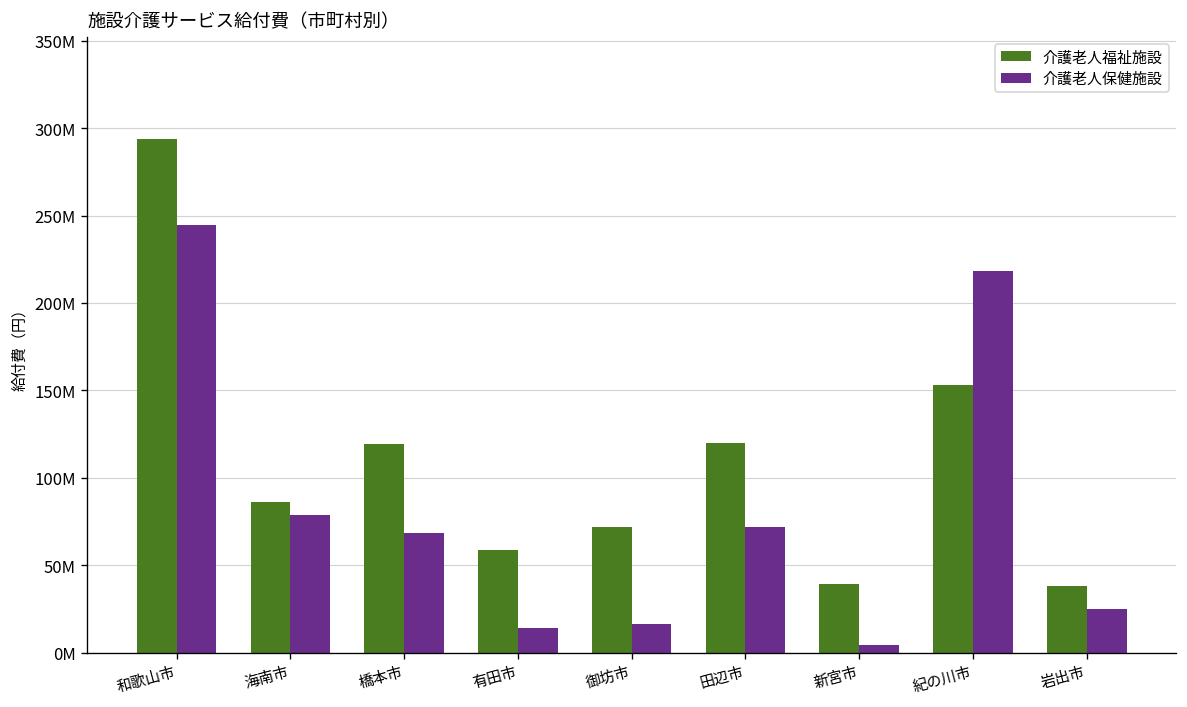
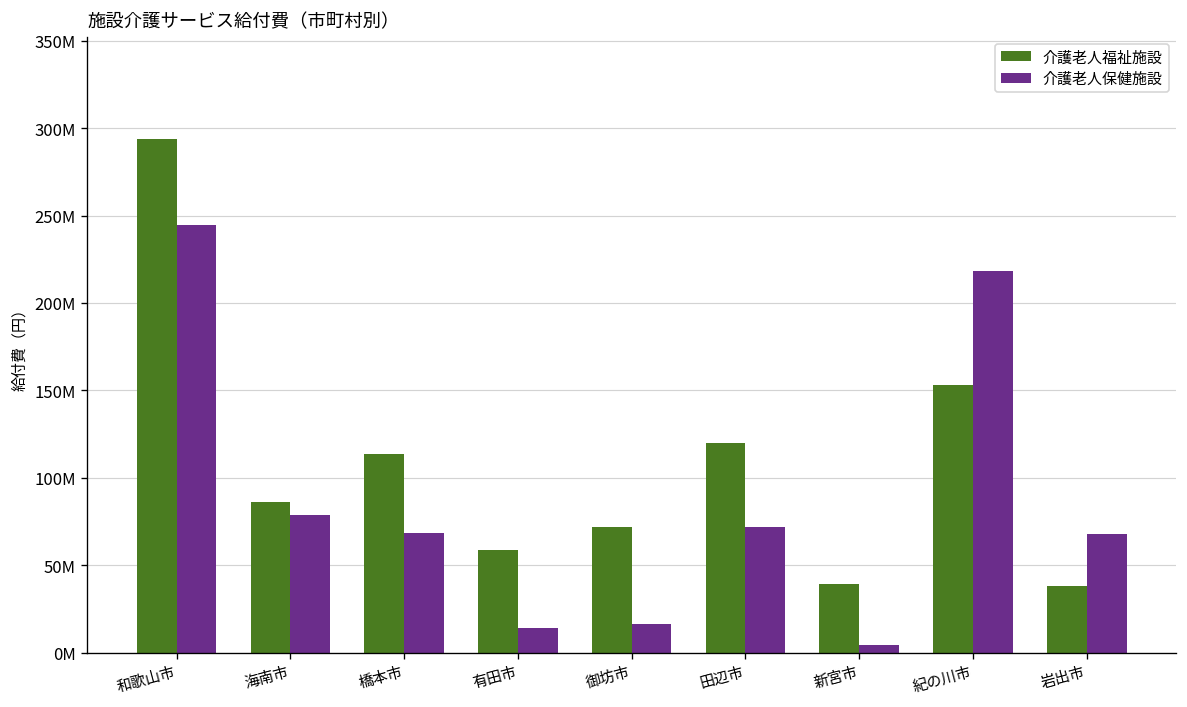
介護老人福祉施設, 橋本市: 120000000 -> 114000000
介護老人保健施設, 岩出市: 25000000 -> 68000000
